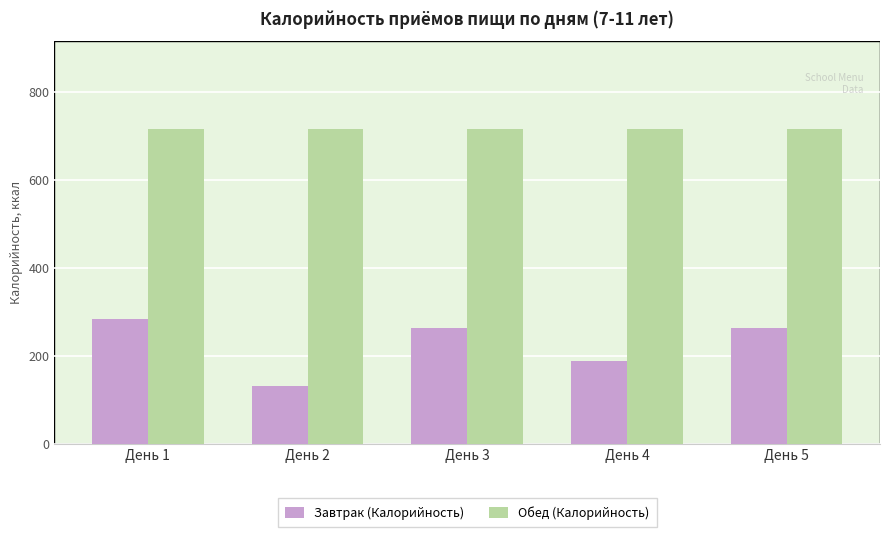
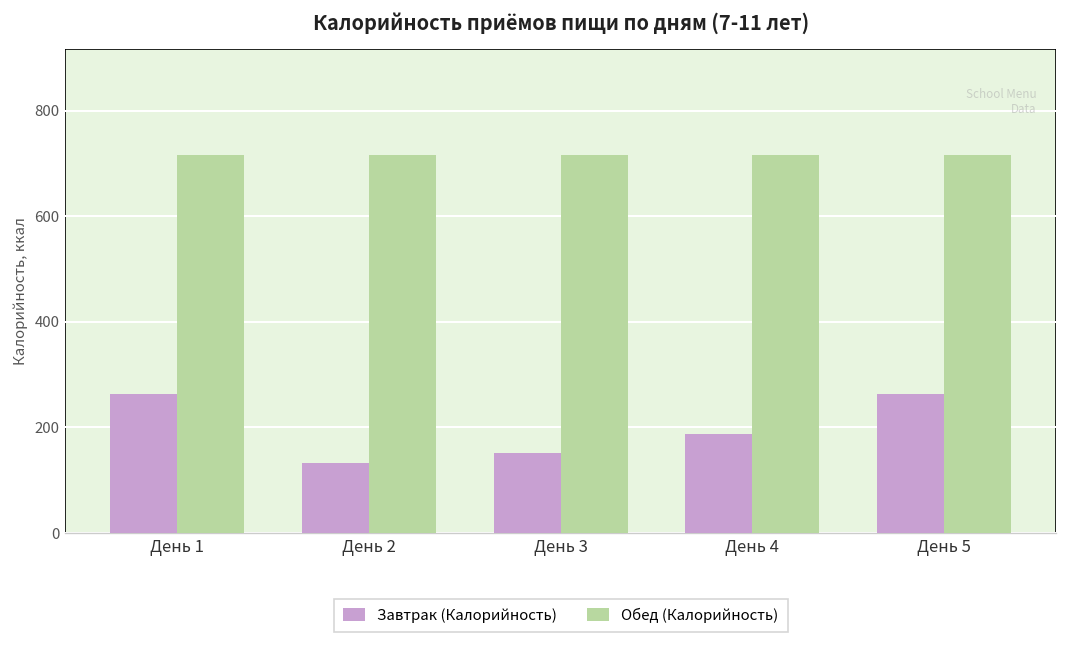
Завтрак (Калорийность), День 1: 280 -> 260
Завтрак (Калорийность), День 3: 260 -> 150
